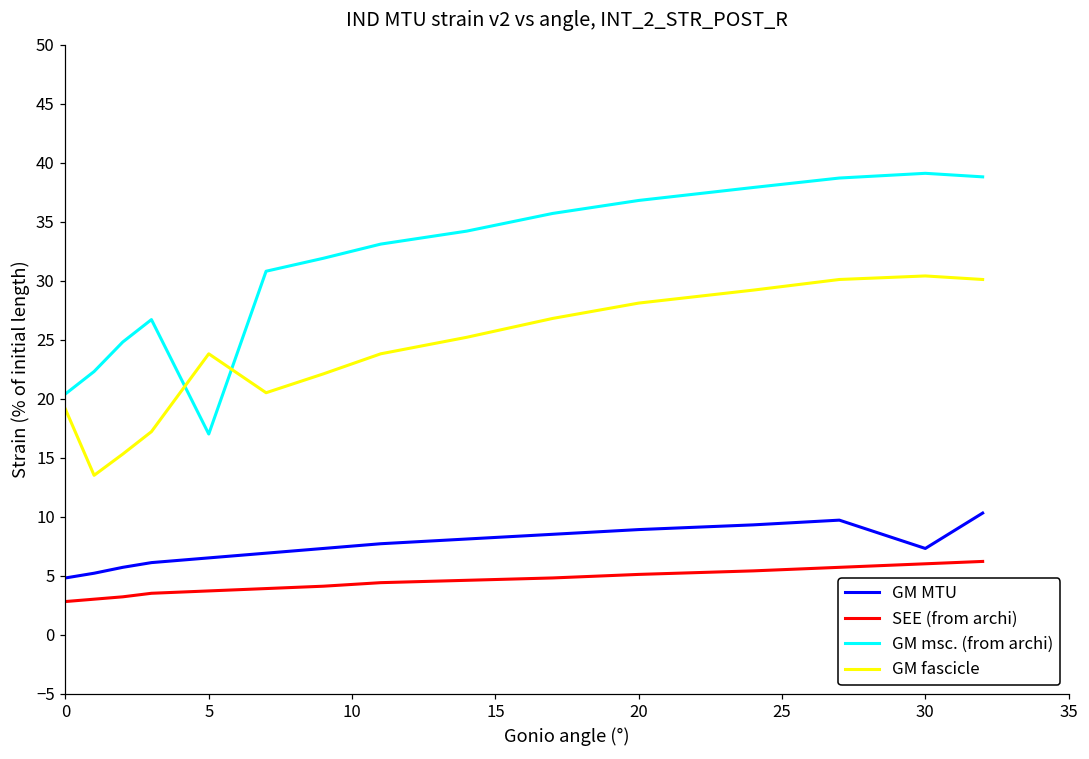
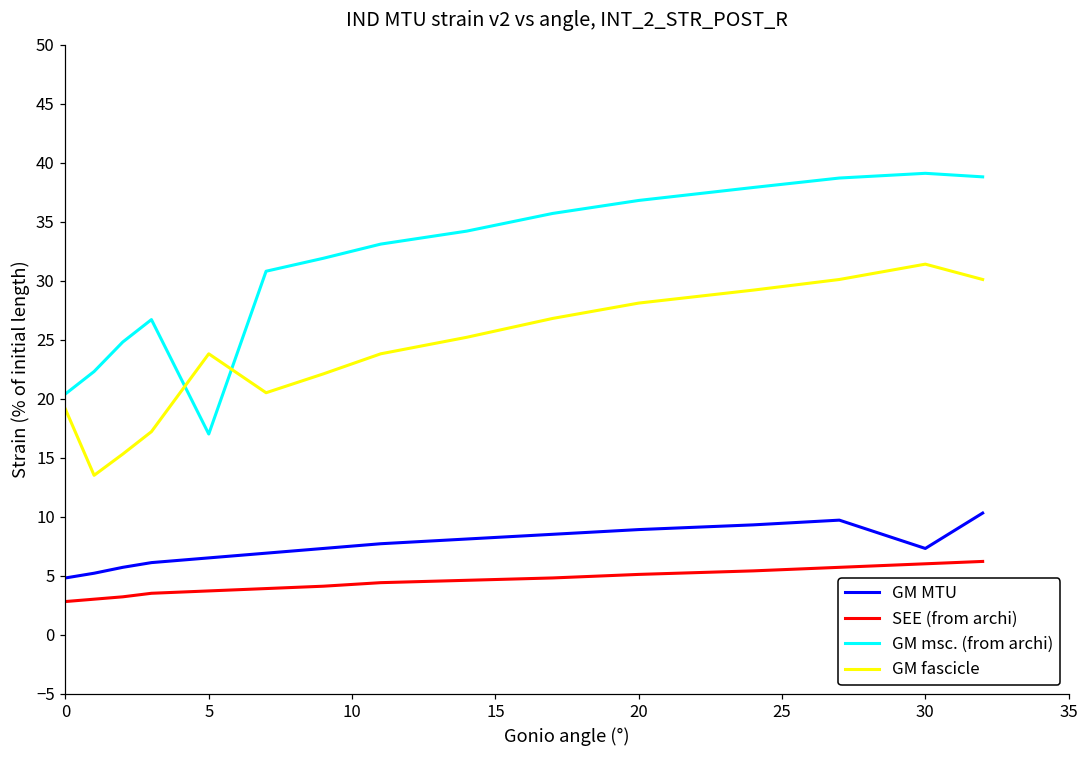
GM fascicle, 30: 30.4 -> 31.4
